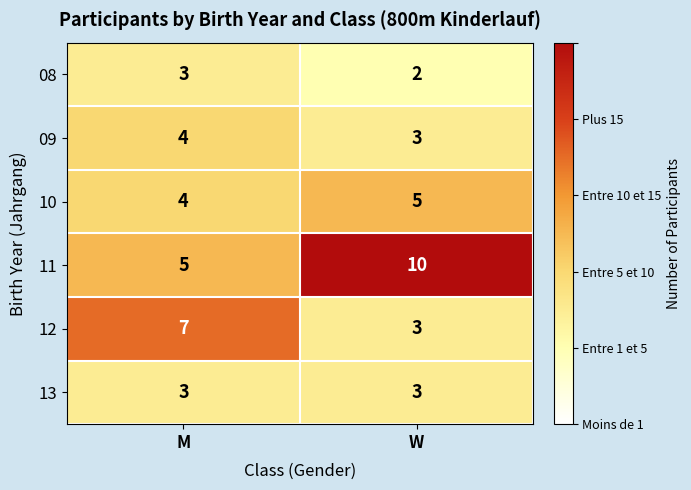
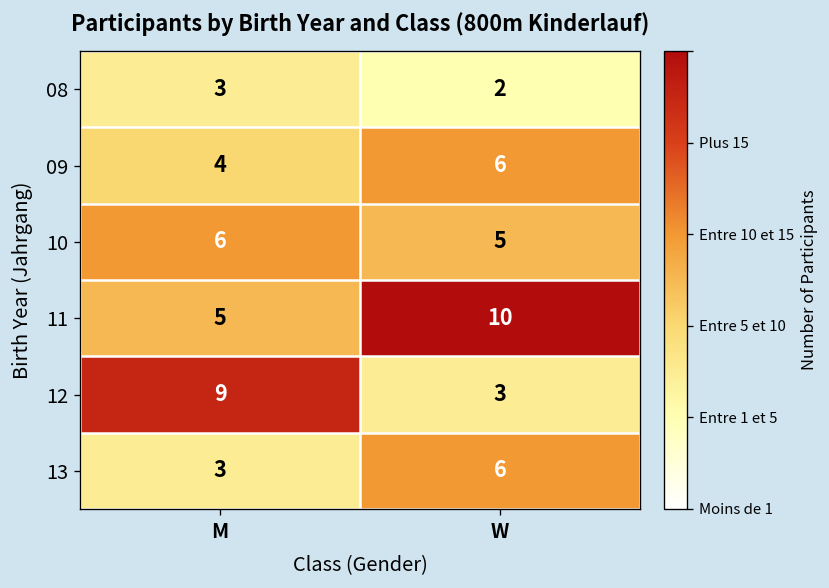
09, W: 3 -> 6
10, M: 4 -> 6
12, M: 7 -> 9
13, W: 3 -> 6
